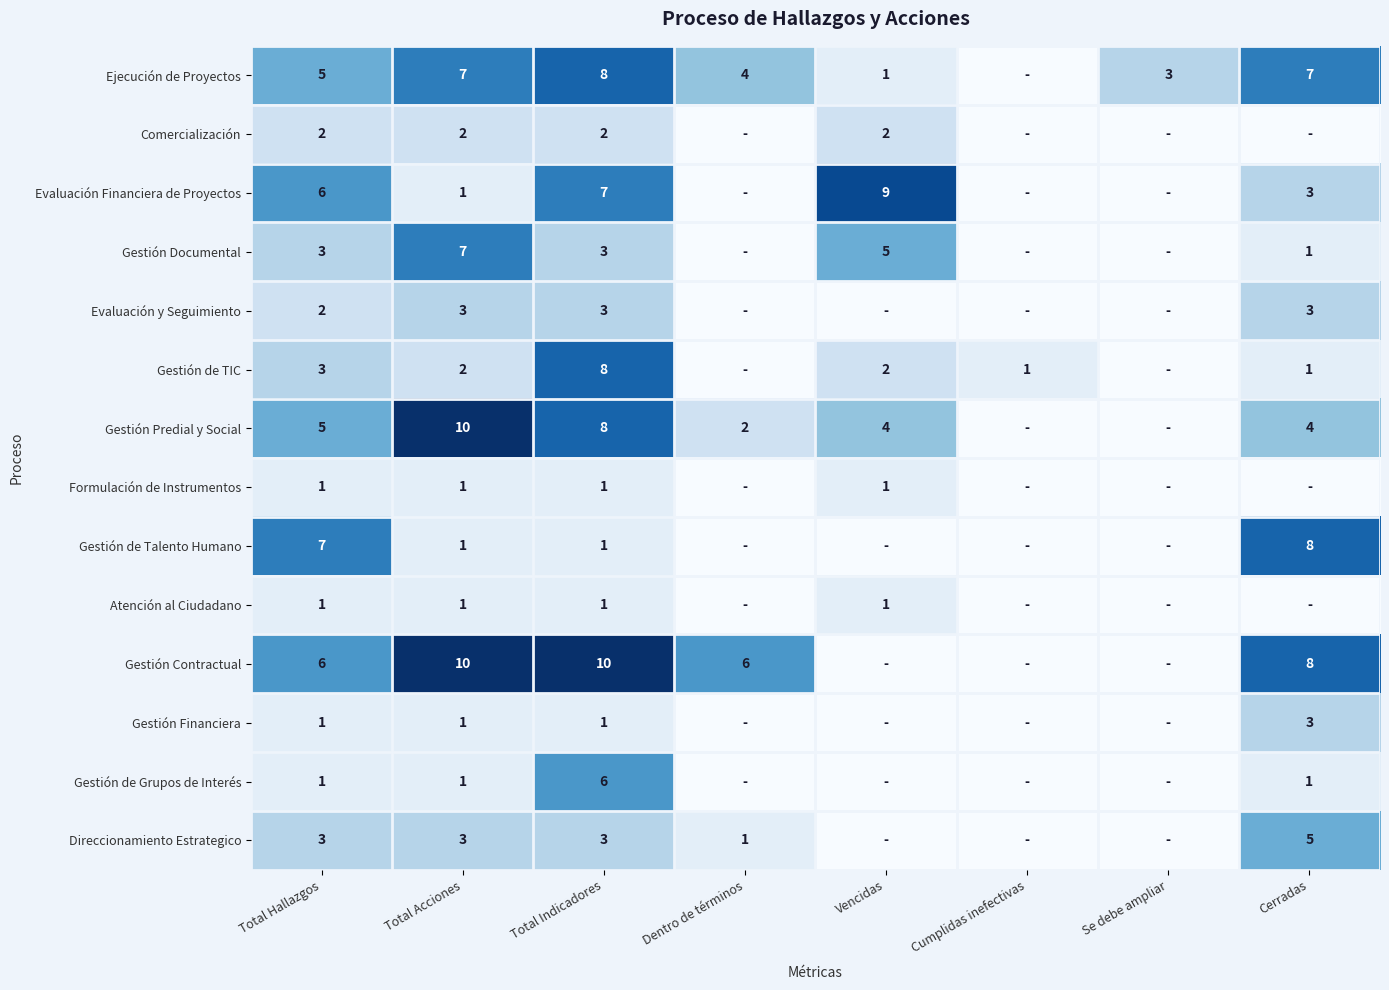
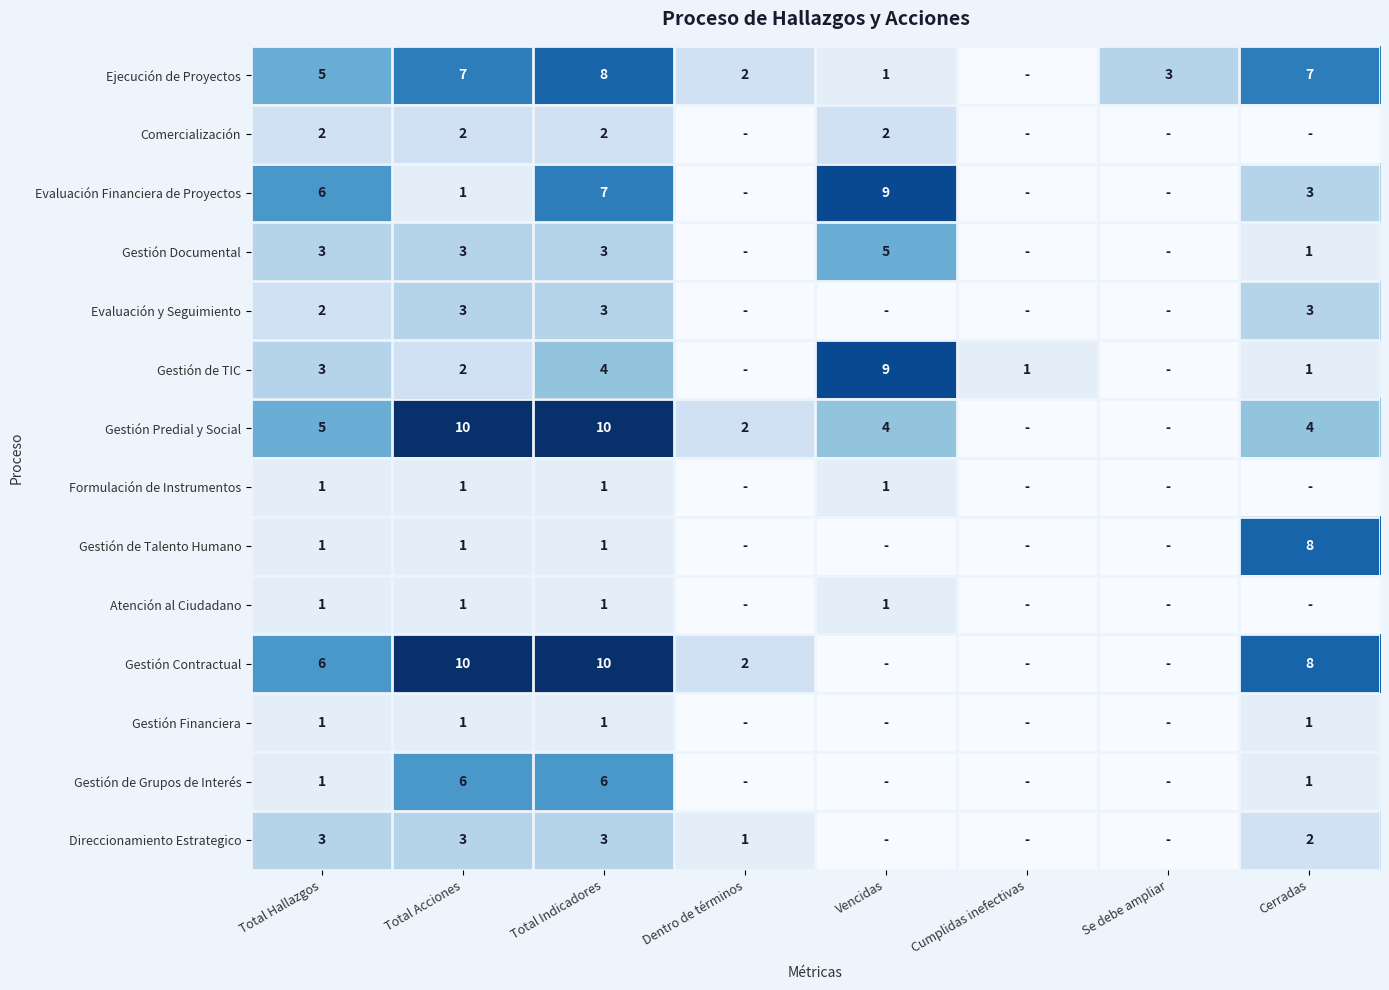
Ejecución de Proyectos, Dentro de términos: 4 -> 2
Gestión Documental, Total Acciones: 7 -> 3
Gestión de TIC, Total Indicadores: 8 -> 4
Gestión de TIC, Vencidas: 2 -> 9
Gestión Predial y Social, Total Indicadores: 8 -> 10
Gestión de Talento Humano, Total Hallazgos: 7 -> 1
Gestión Contractual, Dentro de términos: 6 -> 2
Gestión Financiera, Cerradas: 3 -> 1
Gestión de Grupos de Interés, Total Acciones: 1 -> 6
Direccionamiento Estrategico, Cerradas: 5 -> 2
